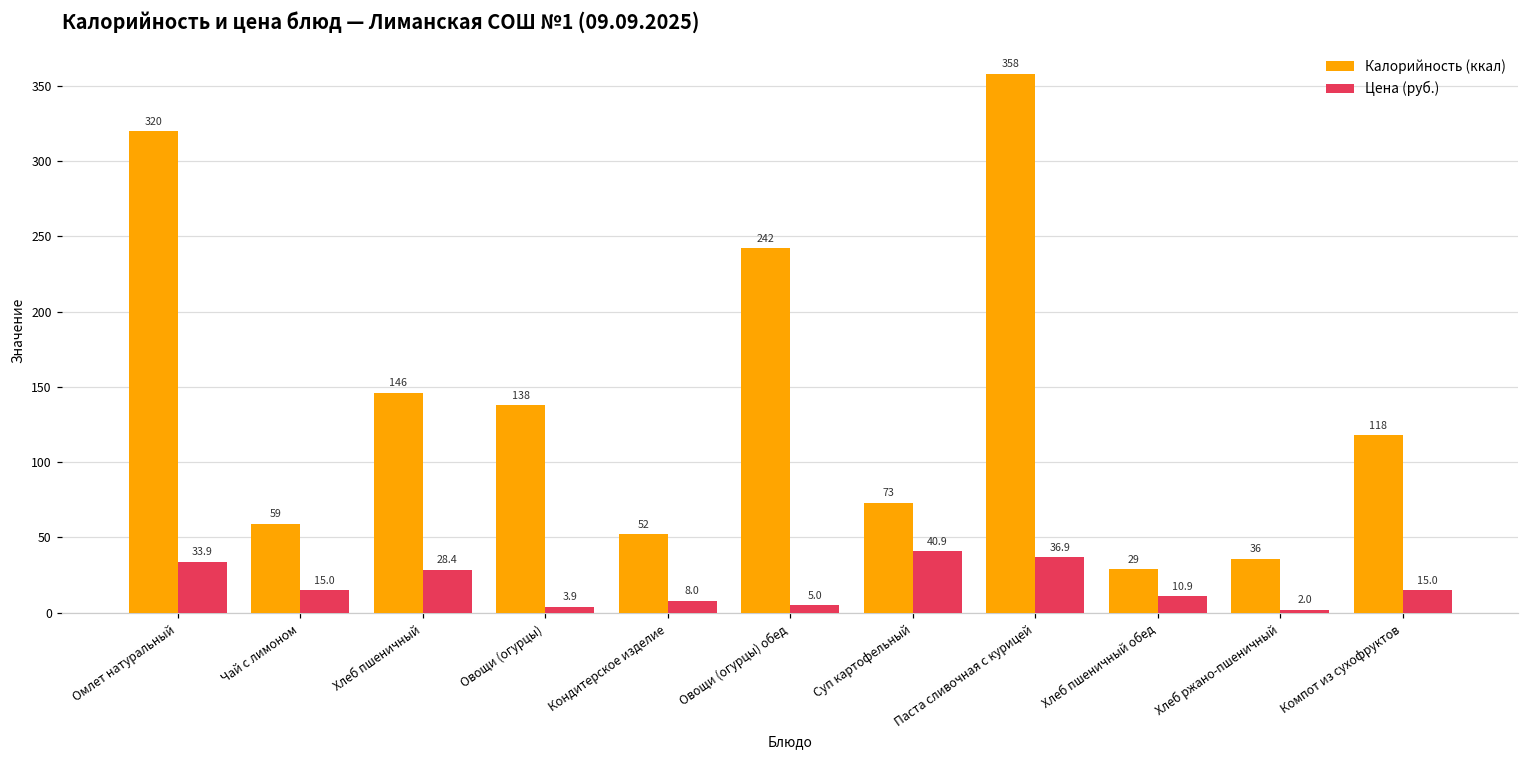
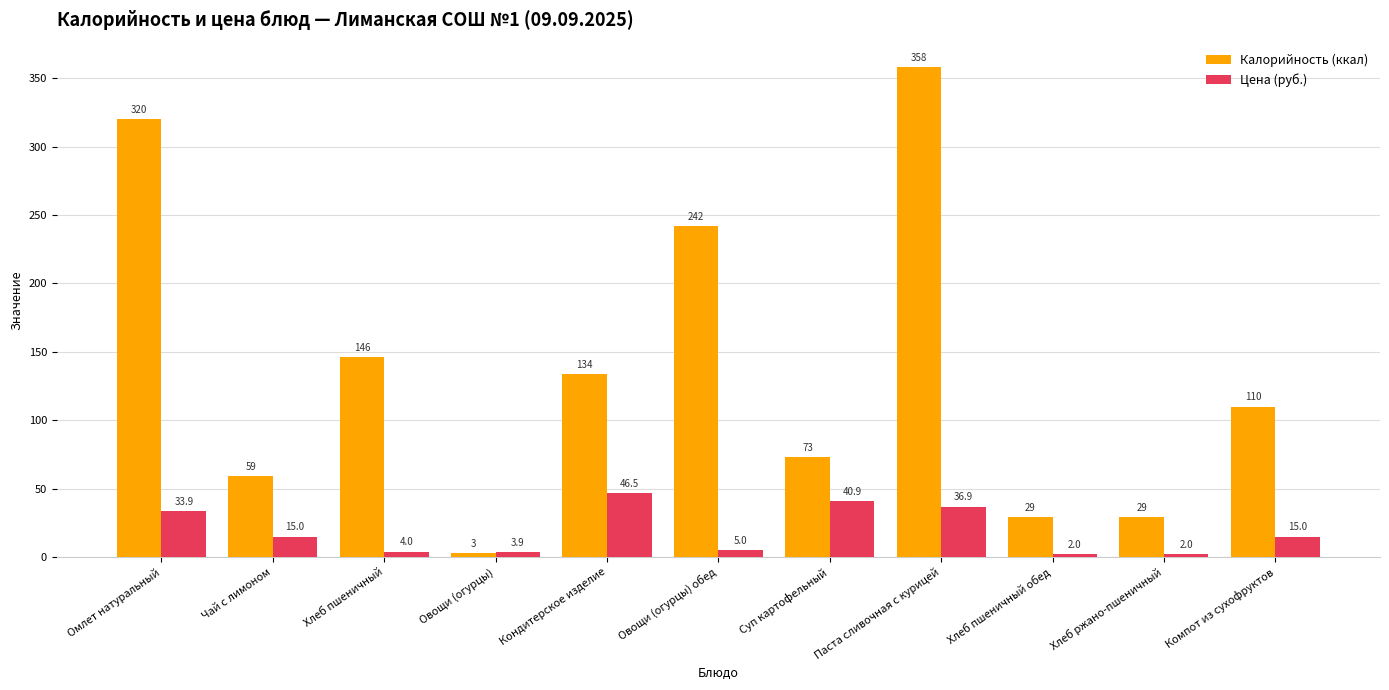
Цена (руб.), Хлеб пшеничный: 28.4 -> 4.0
Калорийность (ккал), Овощи (огурцы): 138 -> 3
Калорийность (ккал), Кондитерское изделие: 52 -> 134
Цена (руб.), Кондитерское изделие: 8.0 -> 46.5
Цена (руб.), Хлеб пшеничный обед: 10.9 -> 2.0
Калорийность (ккал), Хлеб ржано-пшеничный: 36 -> 29
Калорийность (ккал), Компот из сухофруктов: 118 -> 110
